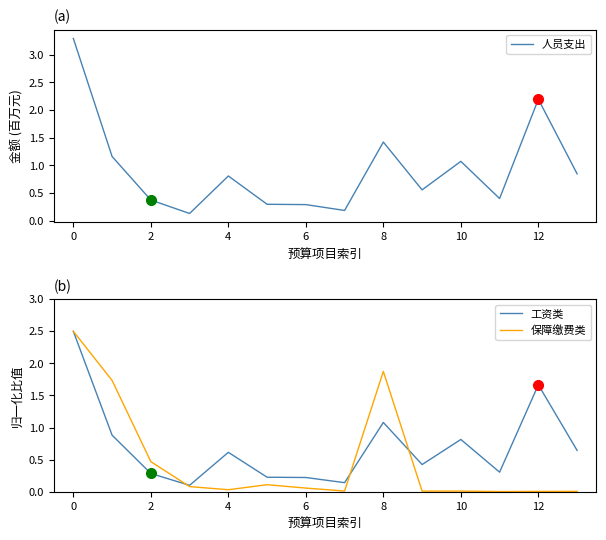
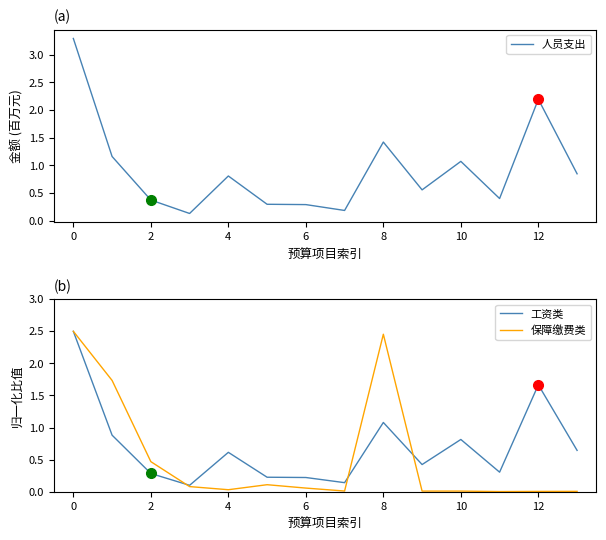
(b), 保障缴费类, 8: 1.9 -> 2.5
